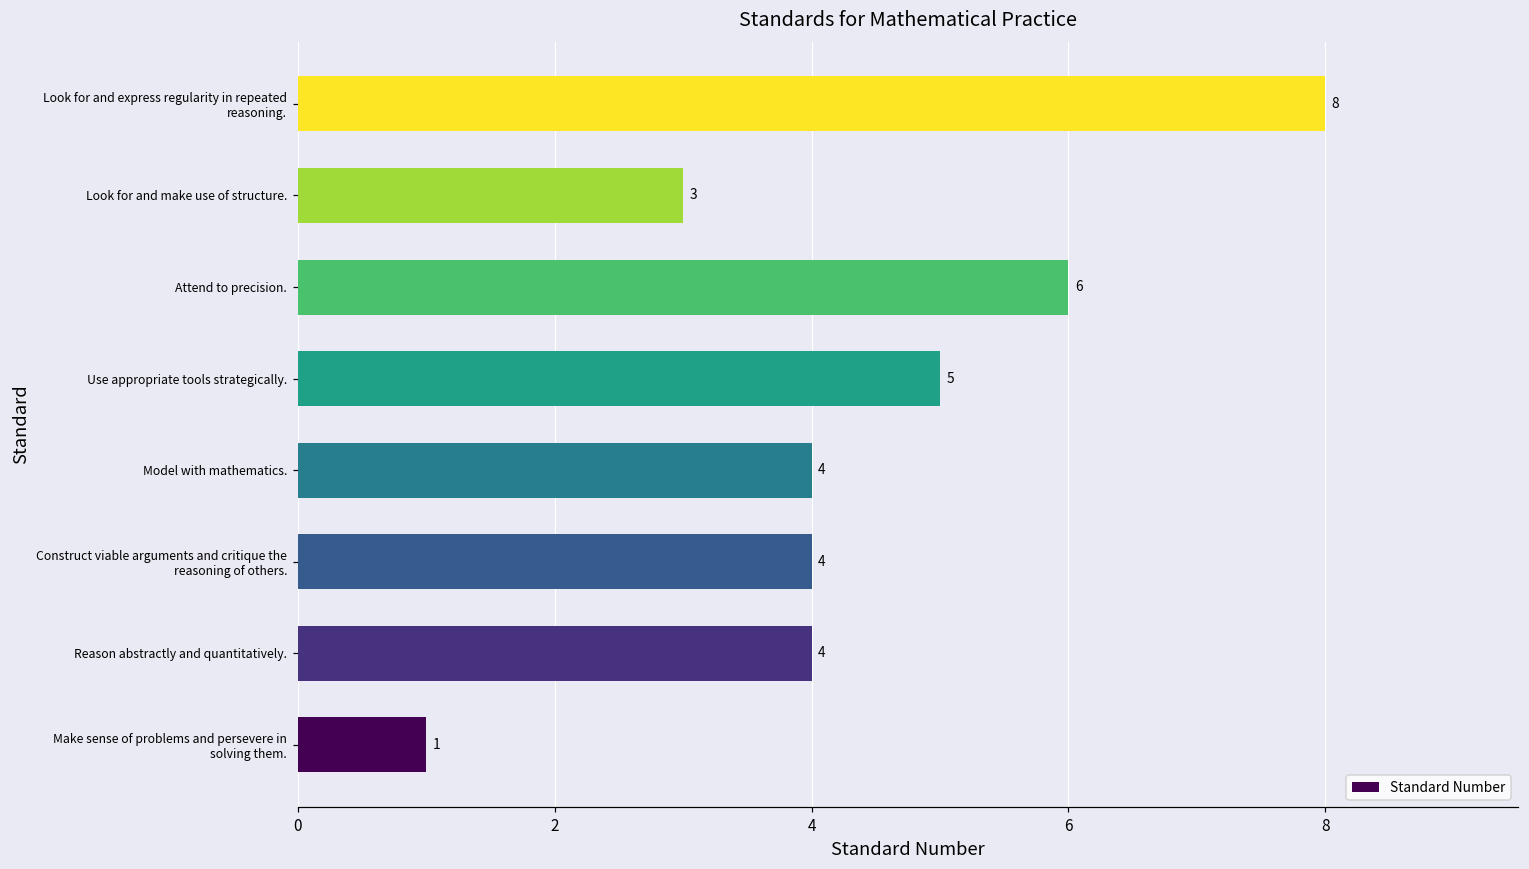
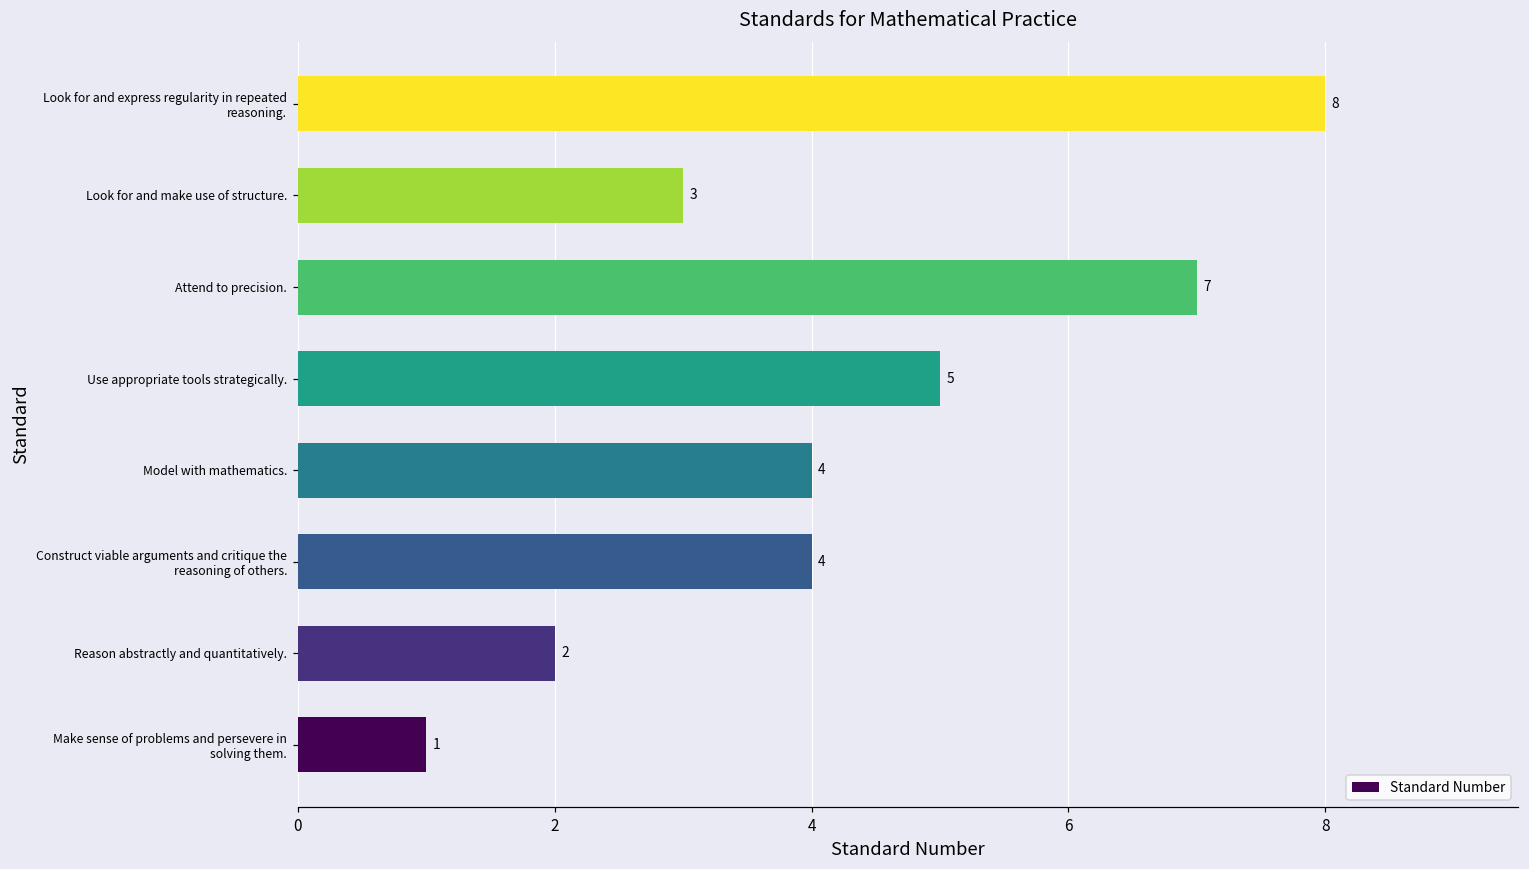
Attend to precision.: 6 -> 7
Reason abstractly and quantitatively.: 4 -> 2
